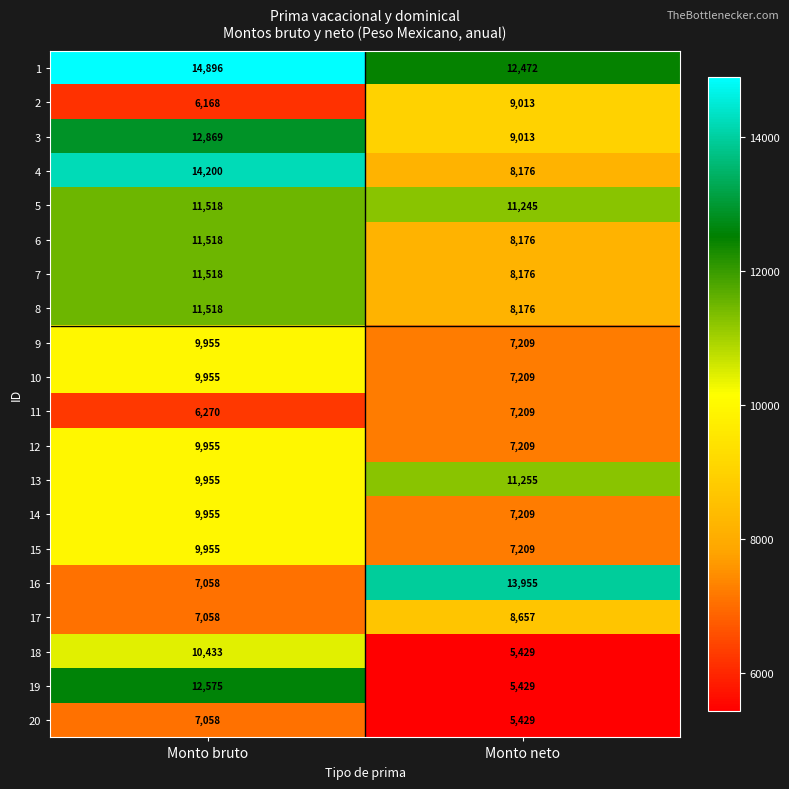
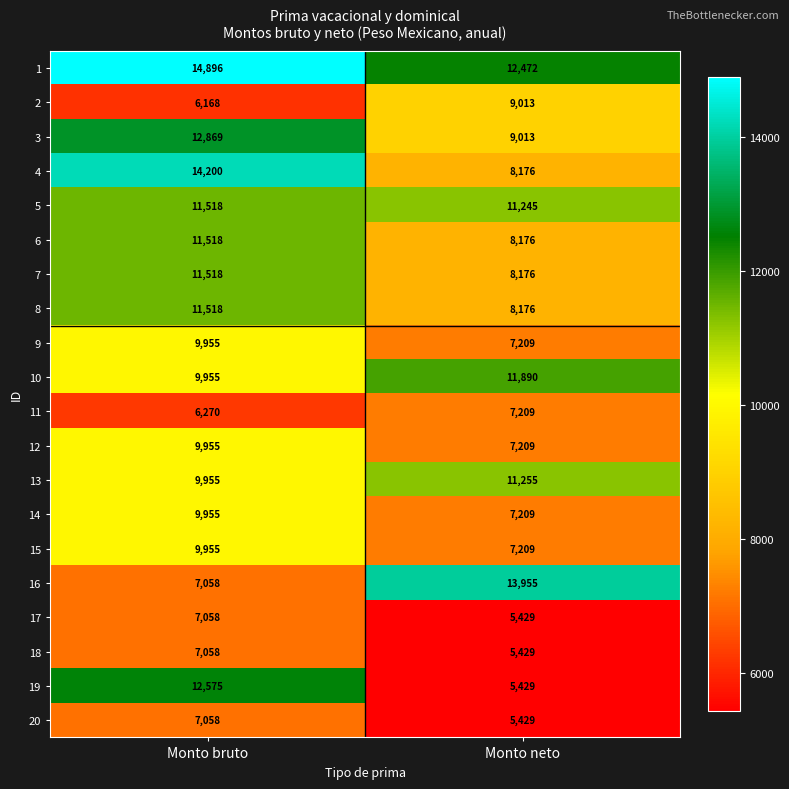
10, Monto neto: 7,209 -> 11,890
17, Monto neto: 8,657 -> 5,429
18, Monto bruto: 10,433 -> 7,058
